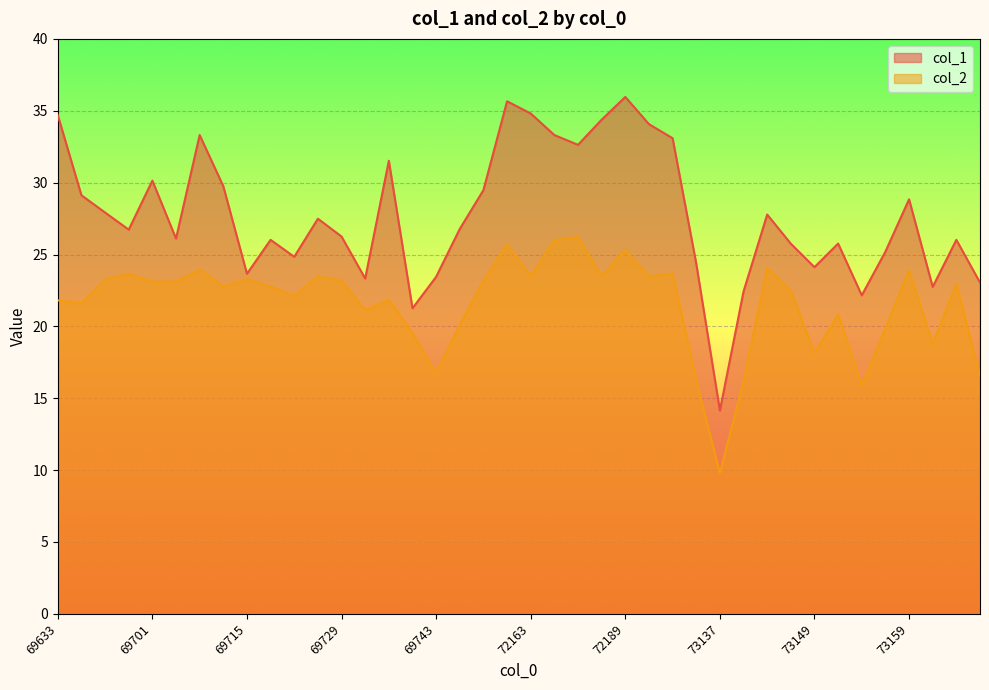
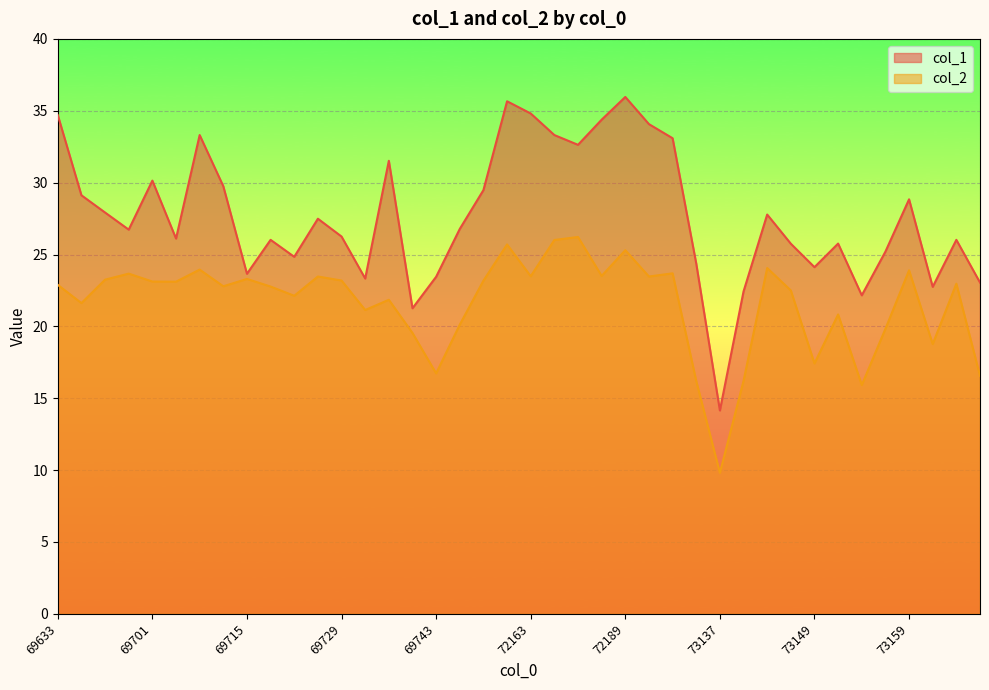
col_2, 69633: 21.8 -> 22.9
col_2, 73149: 18.1 -> 17.4
